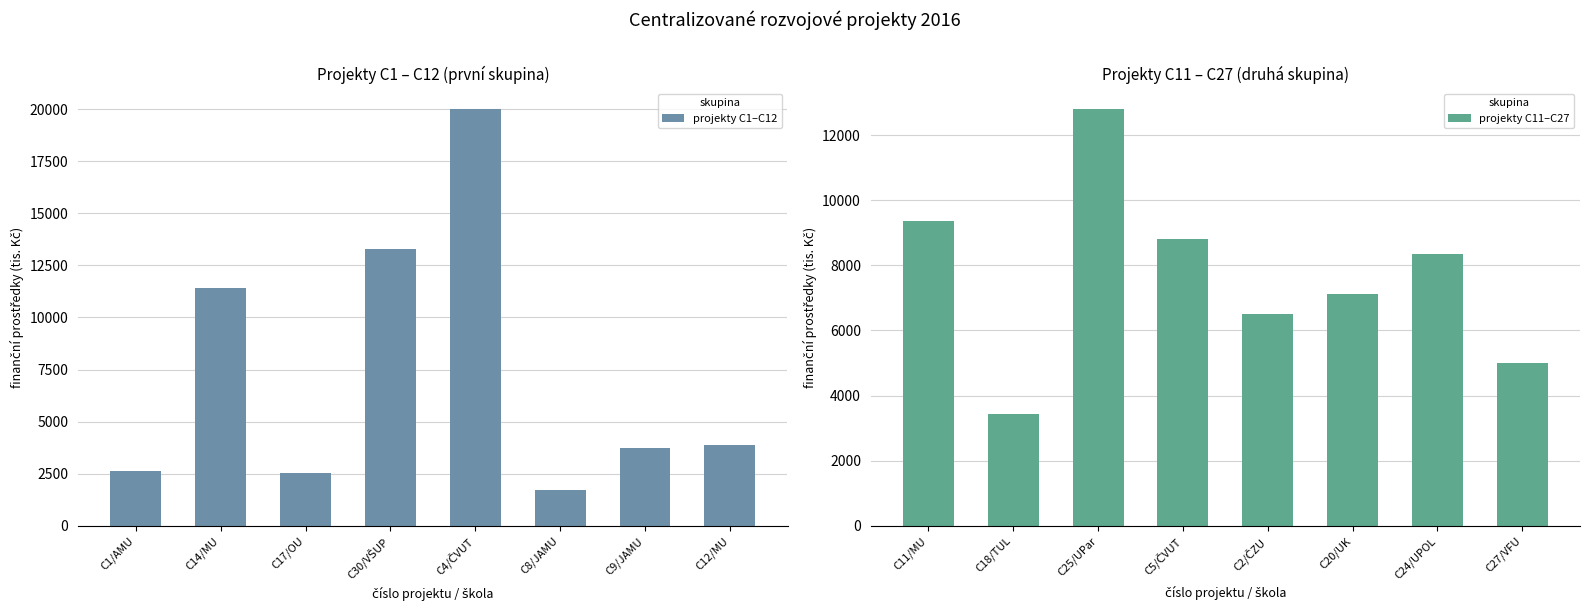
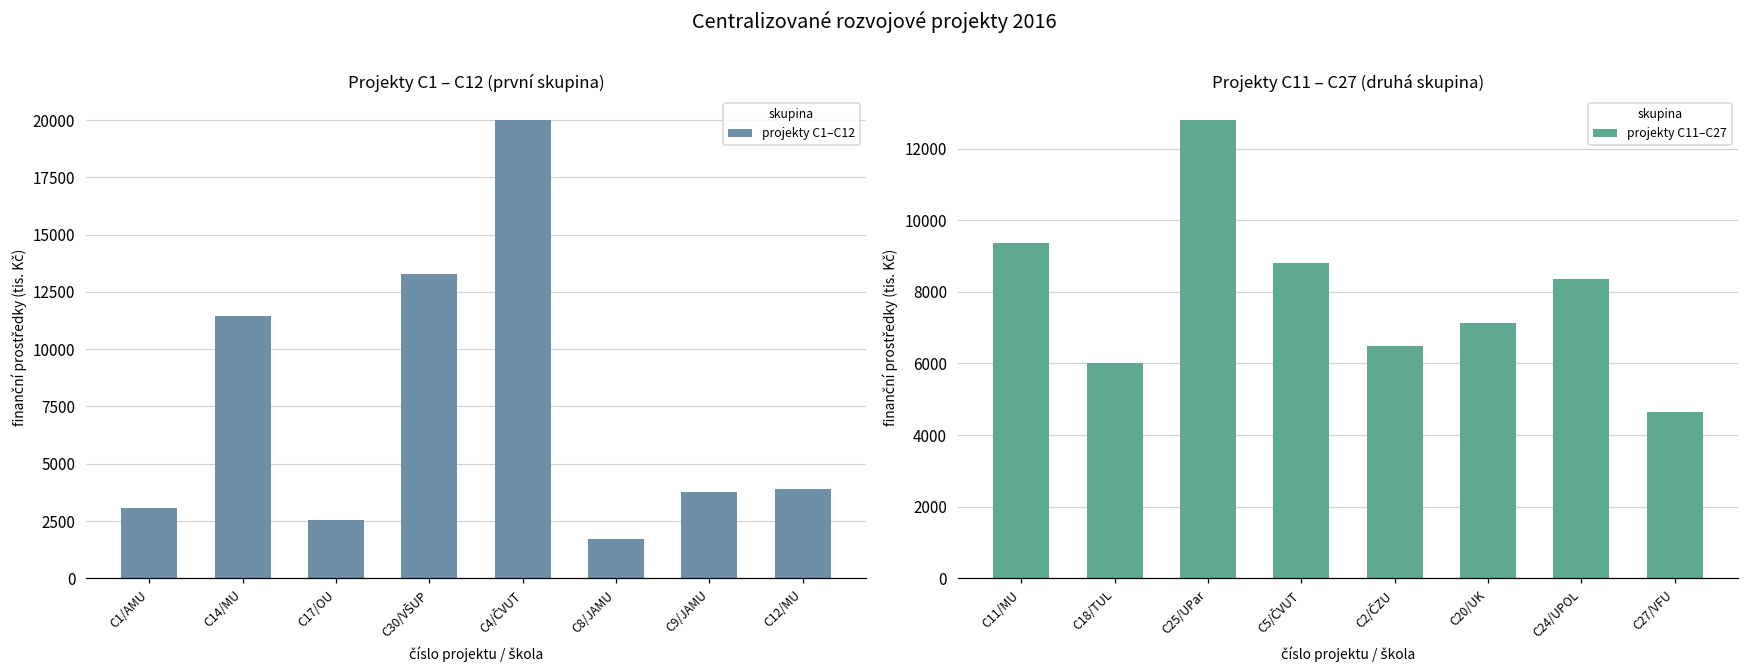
Projekty C1 – C12 (první skupina), C1/AMU: 2700 -> 3100
Projekty C11 – C27 (druhá skupina), C18/TUL: 3400 -> 6000
Projekty C11 – C27 (druhá skupina), C27/VFU: 5000 -> 4700
